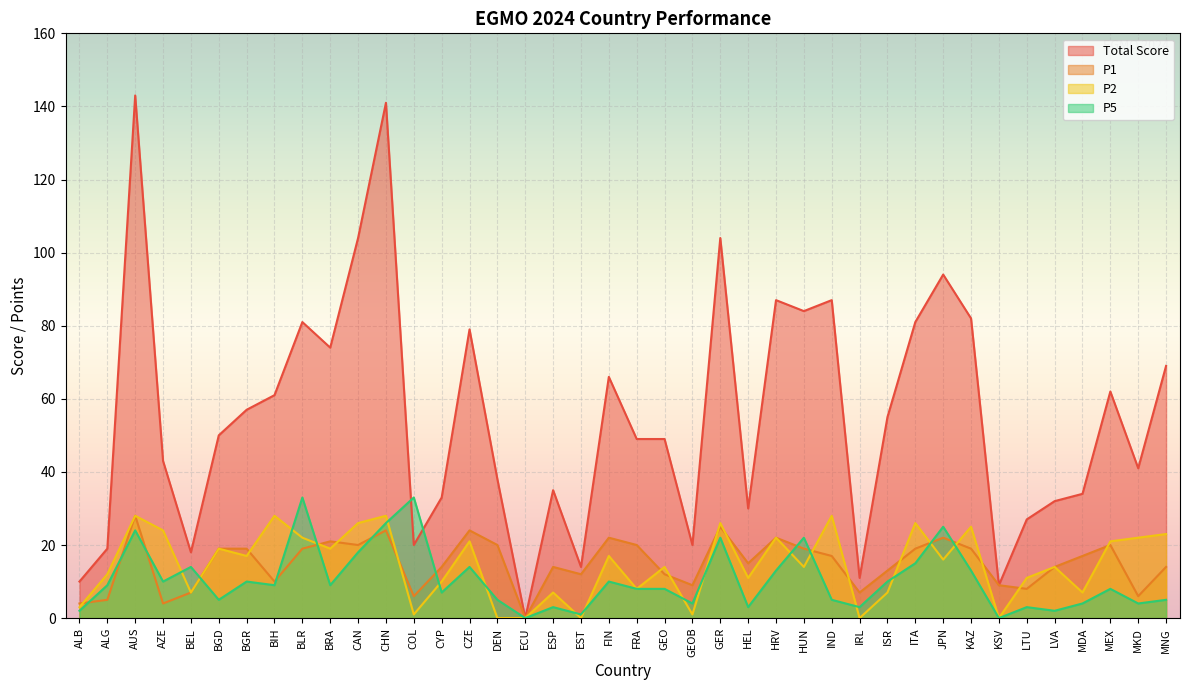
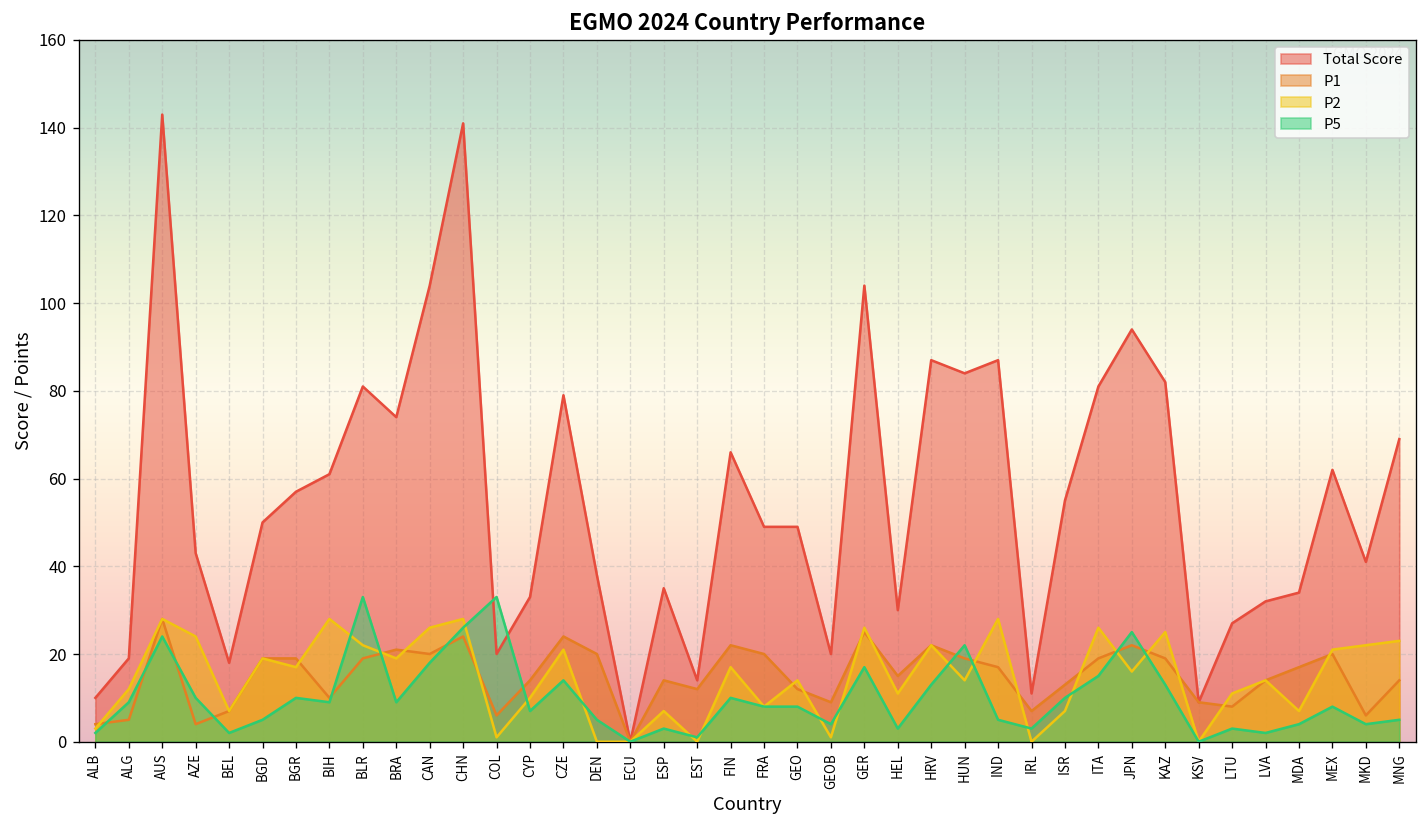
P5, BEL: 14 -> 2
P5, GER: 22 -> 17
